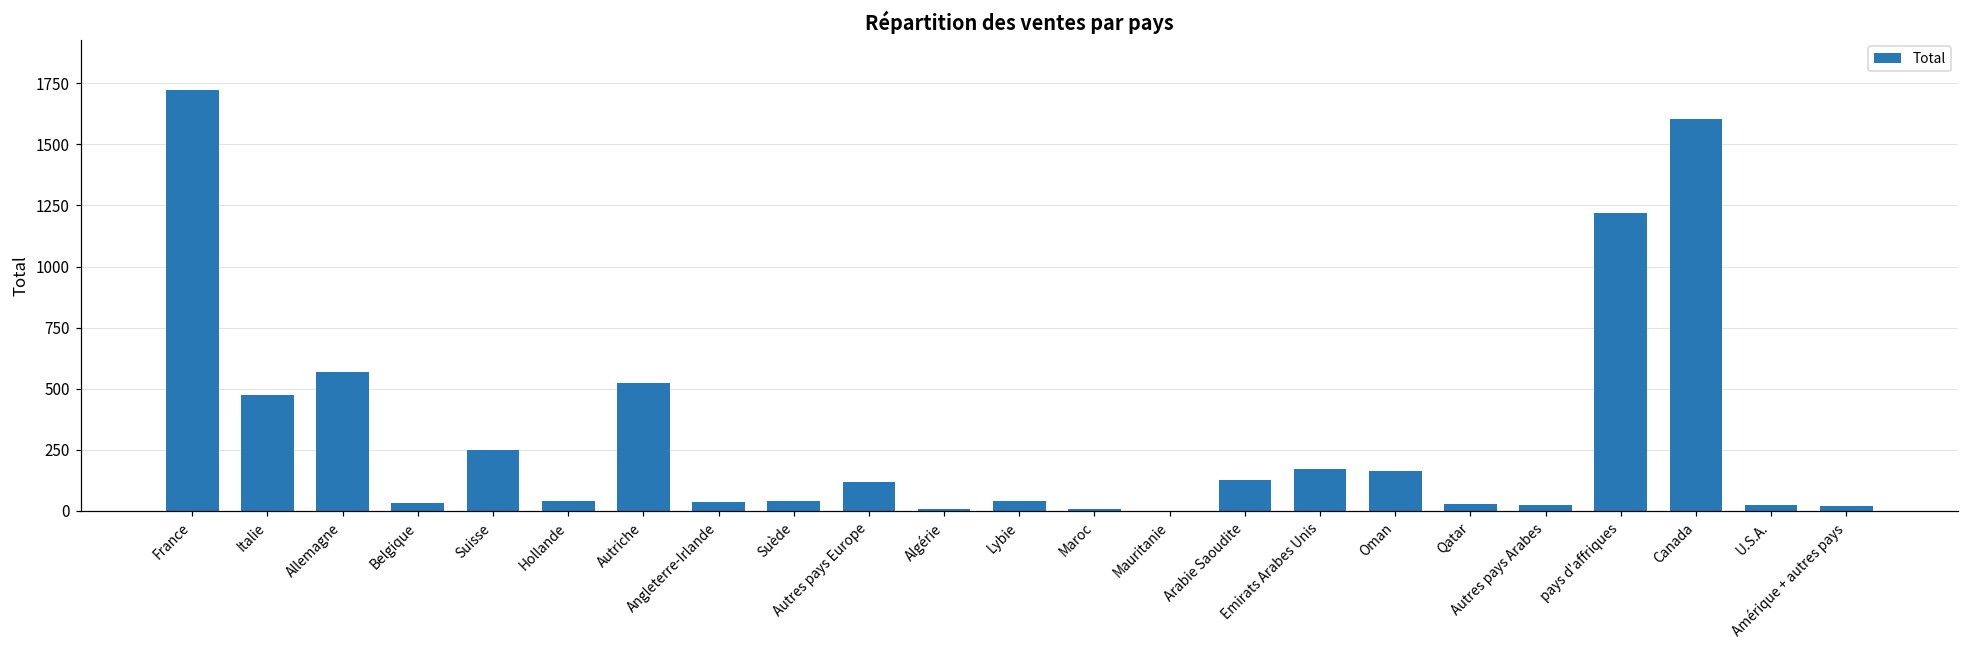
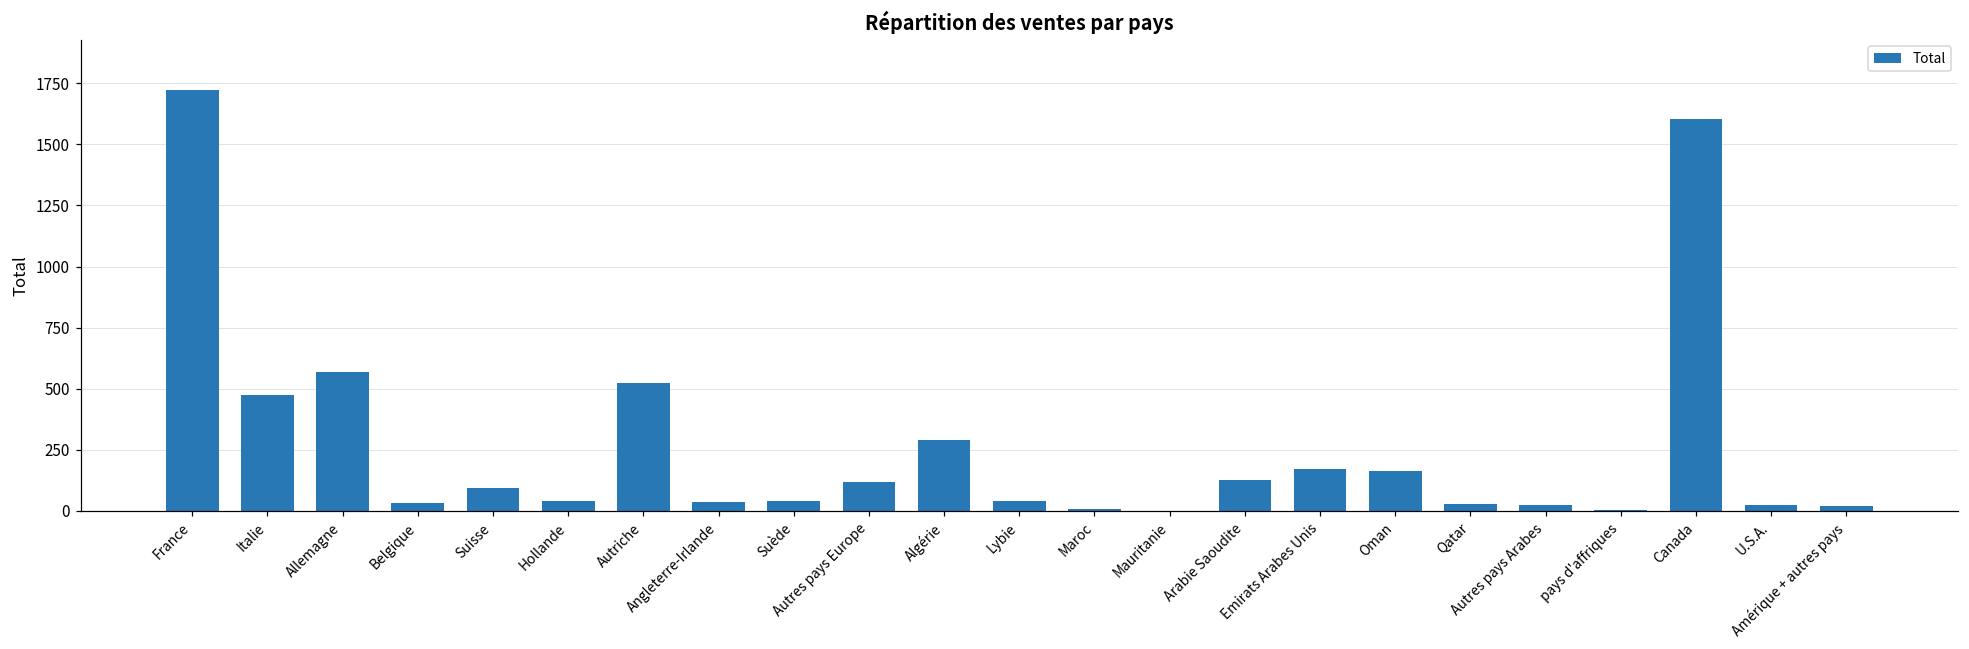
Suisse: 250 -> 90
Algérie: 10 -> 290
pays d'affriques: 1220 -> 10
